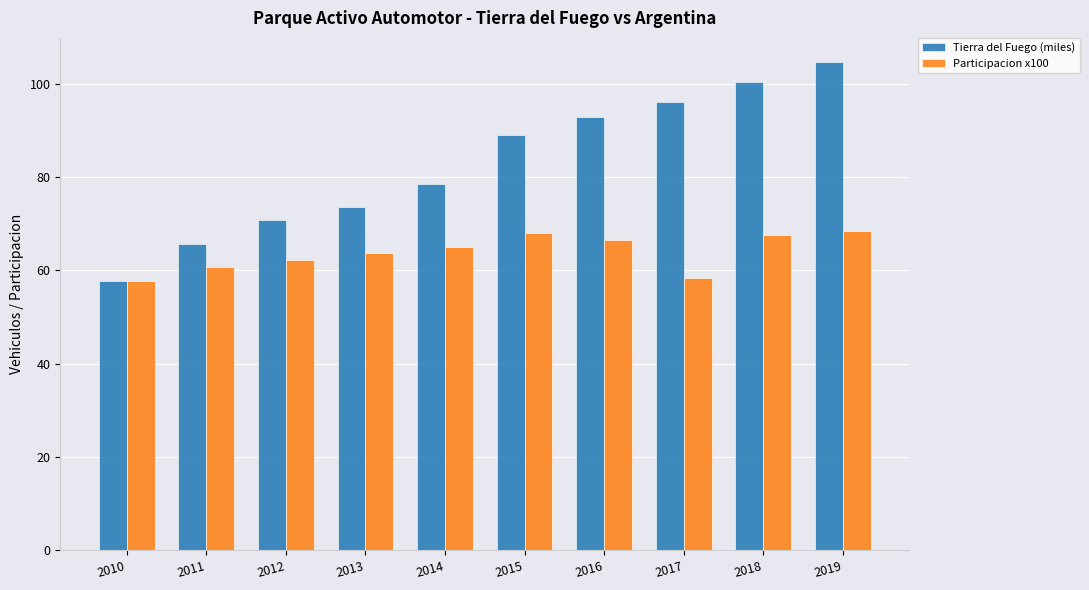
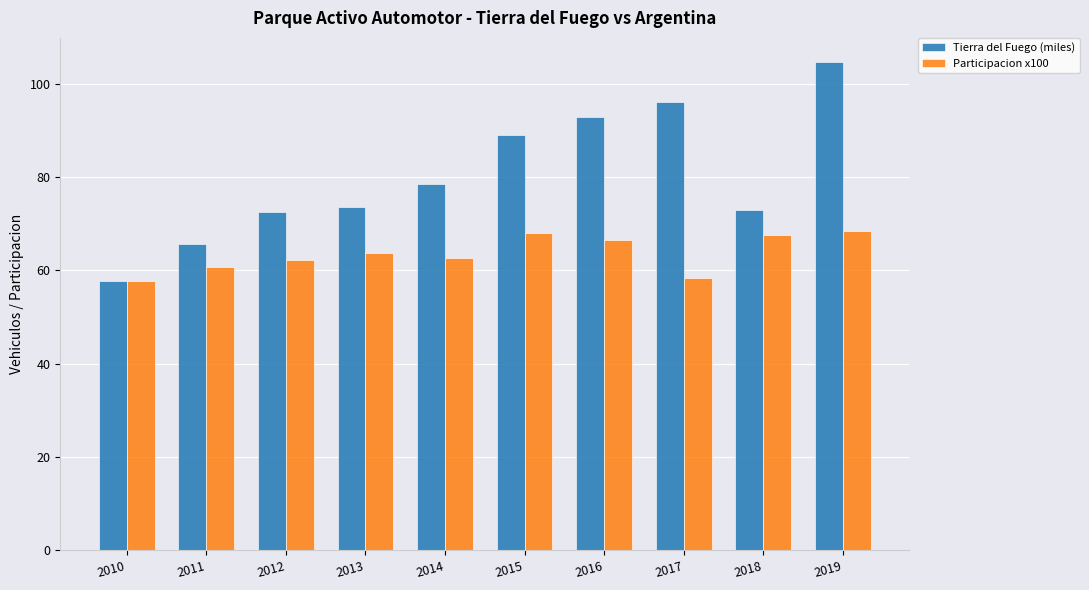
Tierra del Fuego (miles), 2012: 71 -> 72
Participacion x100, 2014: 65 -> 63
Tierra del Fuego (miles), 2018: 100 -> 73
